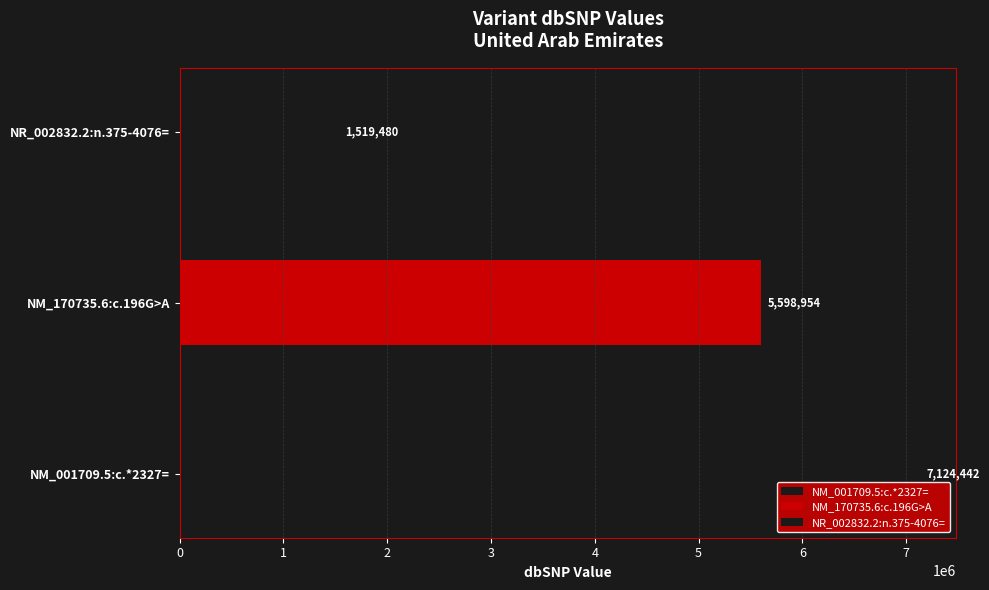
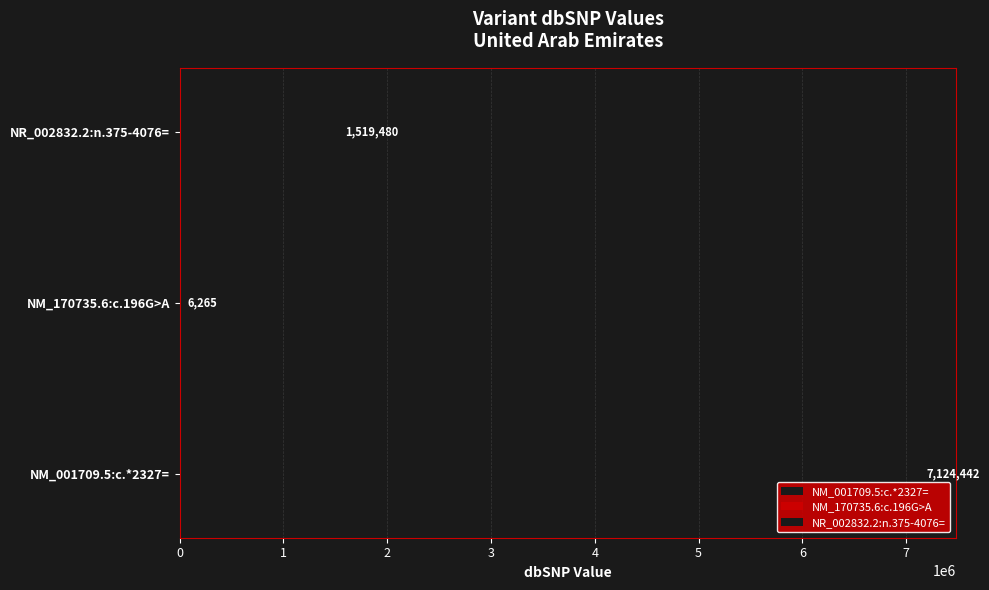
NM_170735.6:c.196G>A: 5,598,954 -> 6,265
